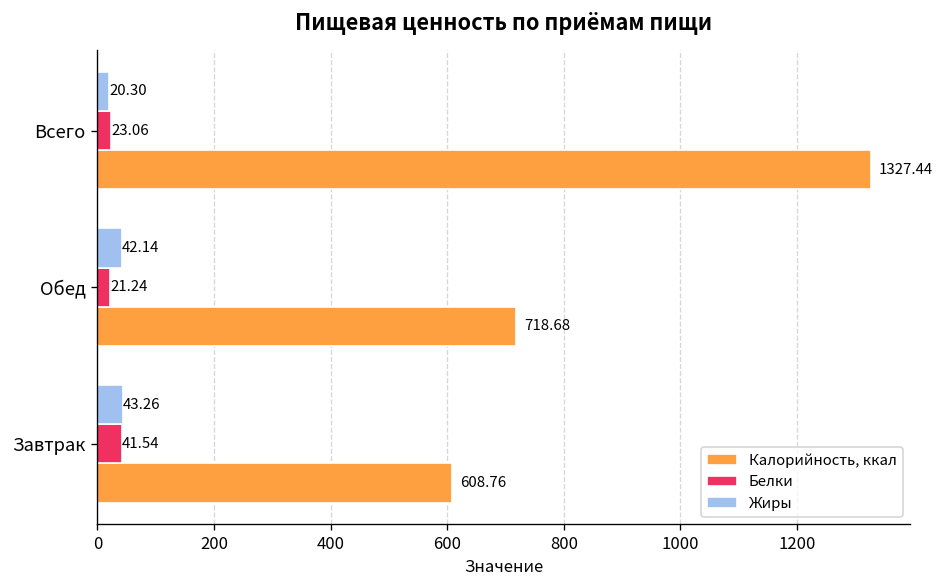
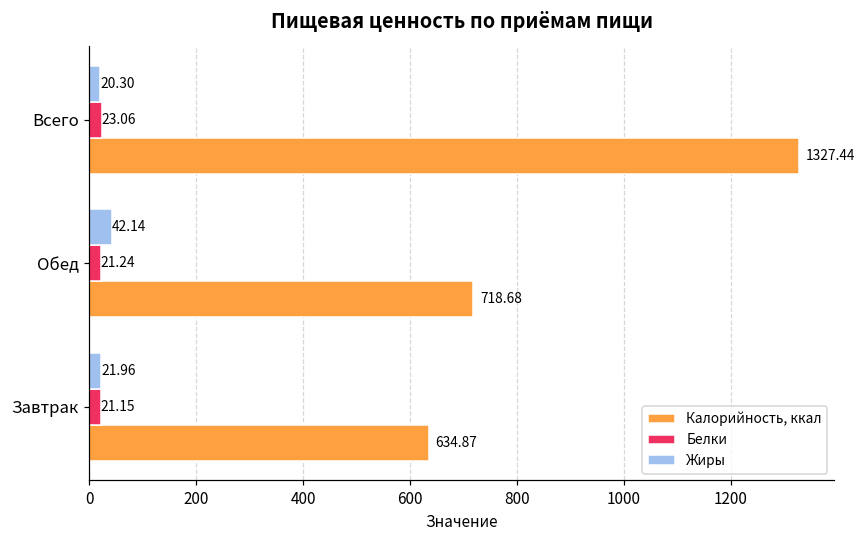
Жиры, Завтрак: 43.26 -> 21.96
Белки, Завтрак: 41.54 -> 21.15
Калорийность, ккал, Завтрак: 608.76 -> 634.87
